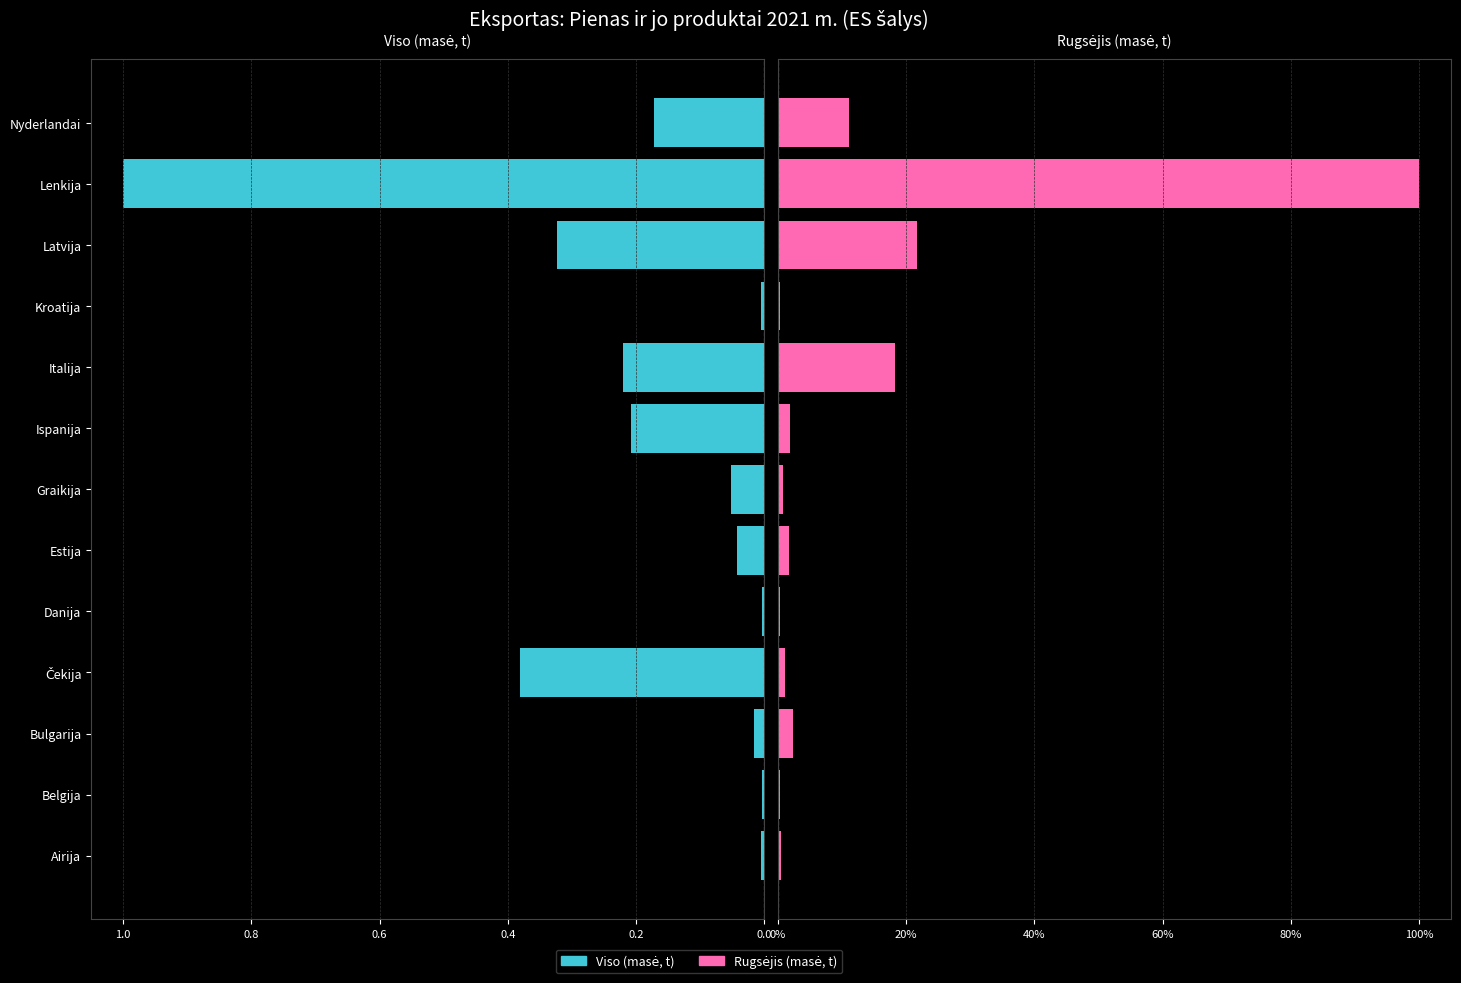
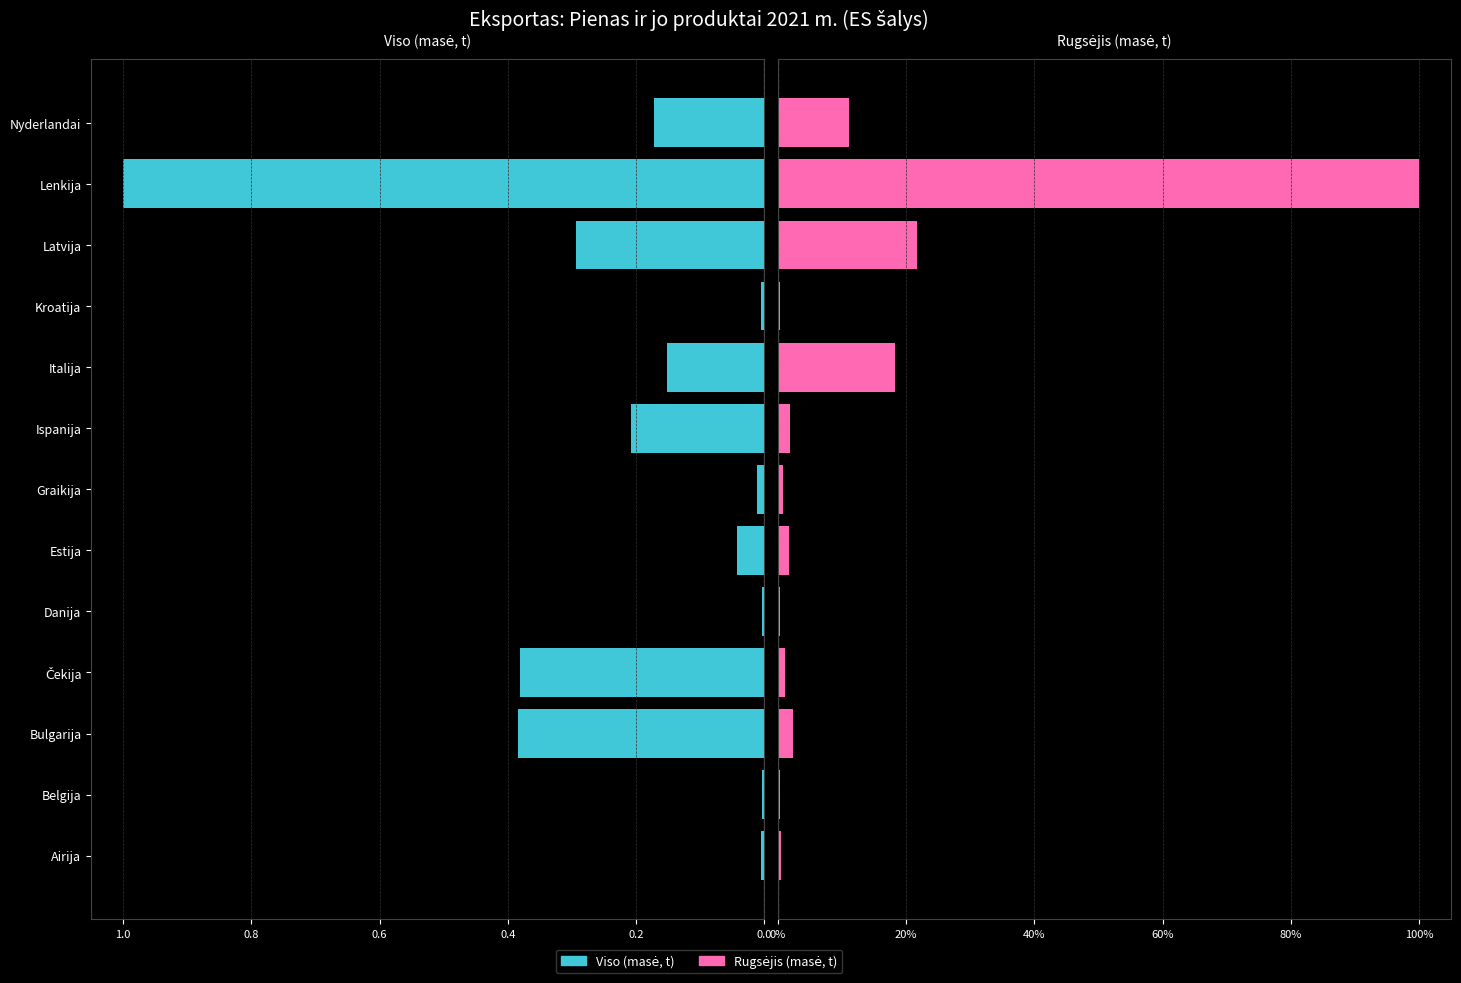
Viso (masė, t), Latvija: 0.32 -> 0.29
Viso (masė, t), Italija: 0.22 -> 0.15
Viso (masė, t), Graikija: 0.05 -> 0.01
Viso (masė, t), Bulgarija: 0.02 -> 0.38
